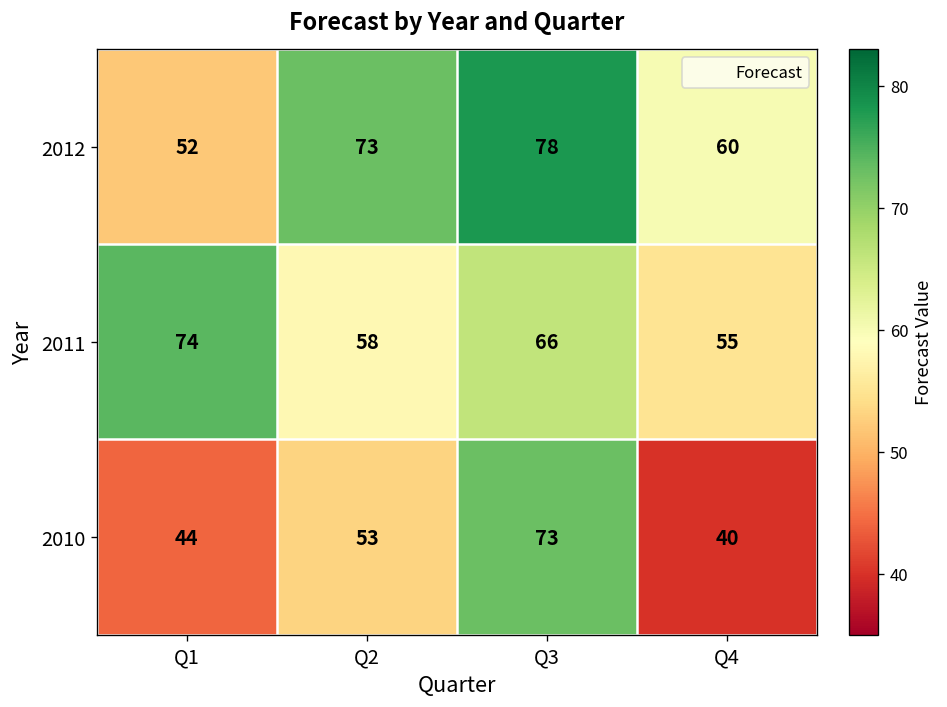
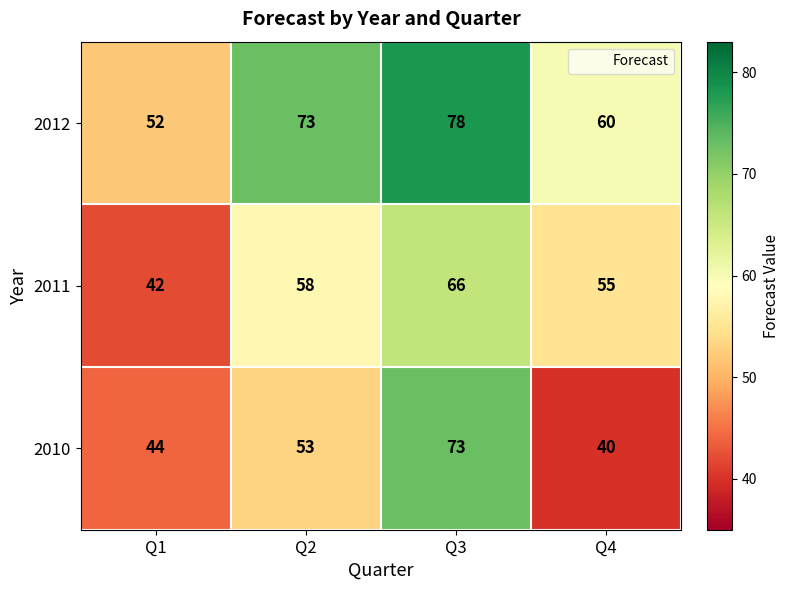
2011, Q1: 74 -> 42
